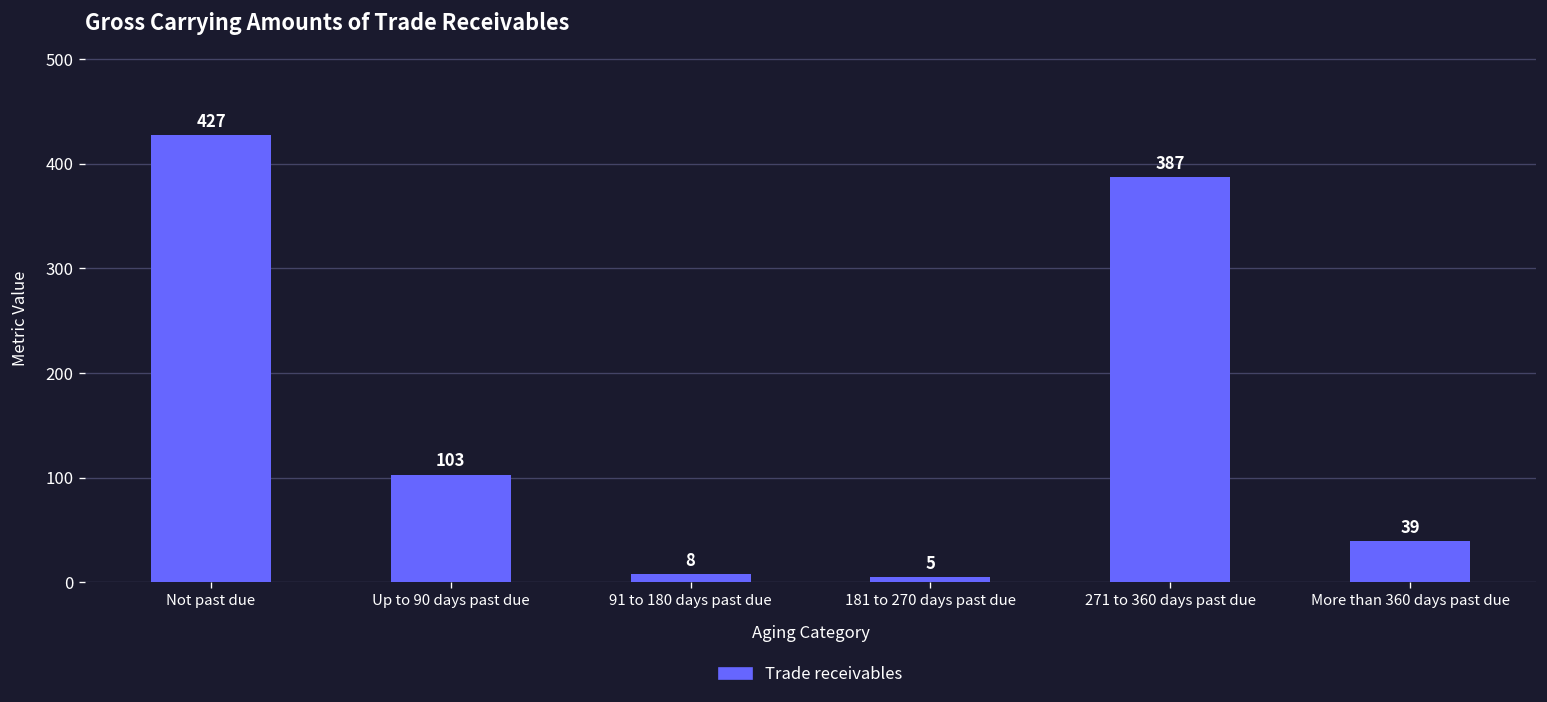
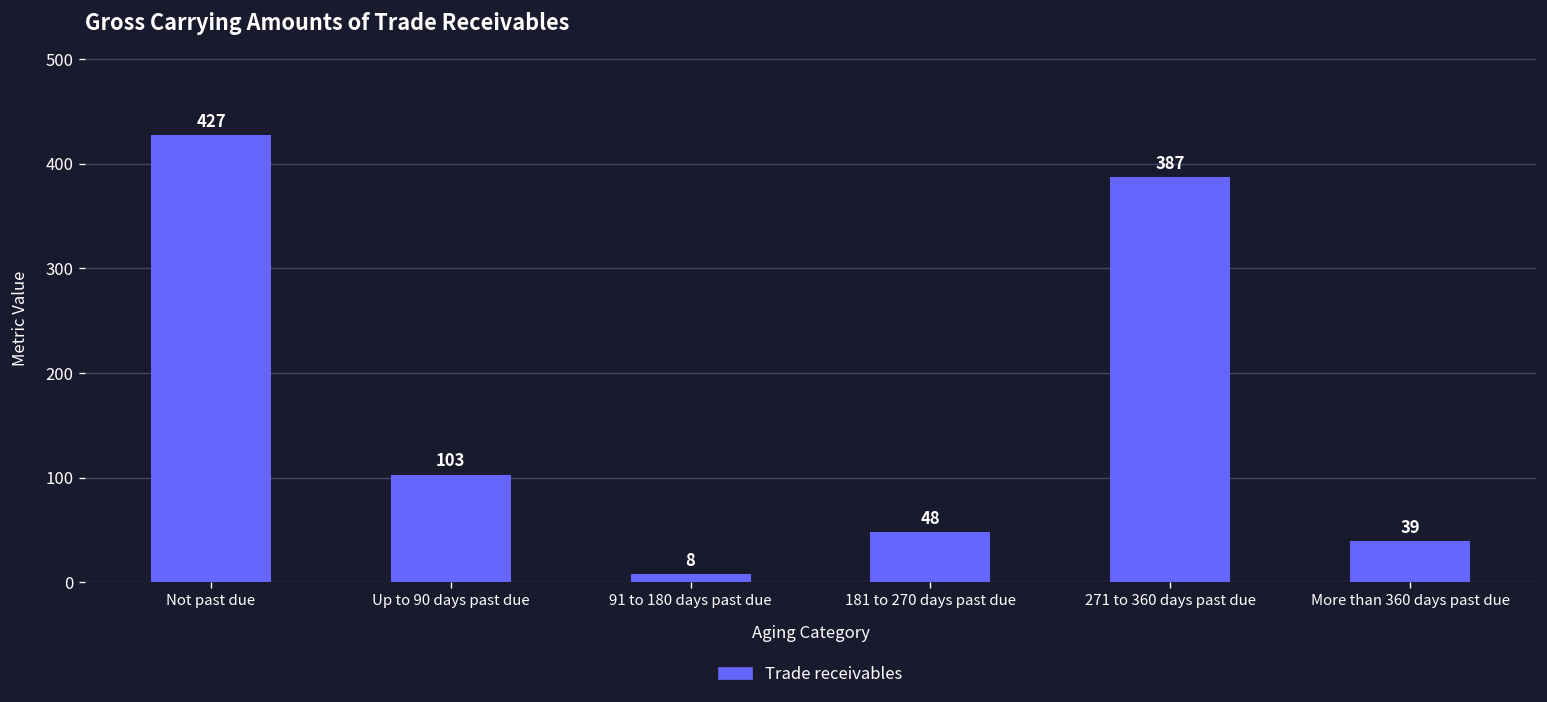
181 to 270 days past due: 5 -> 48
